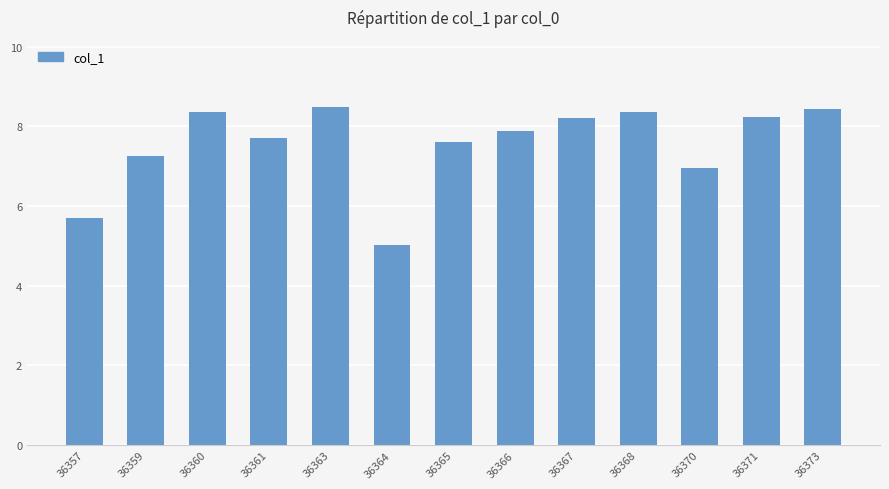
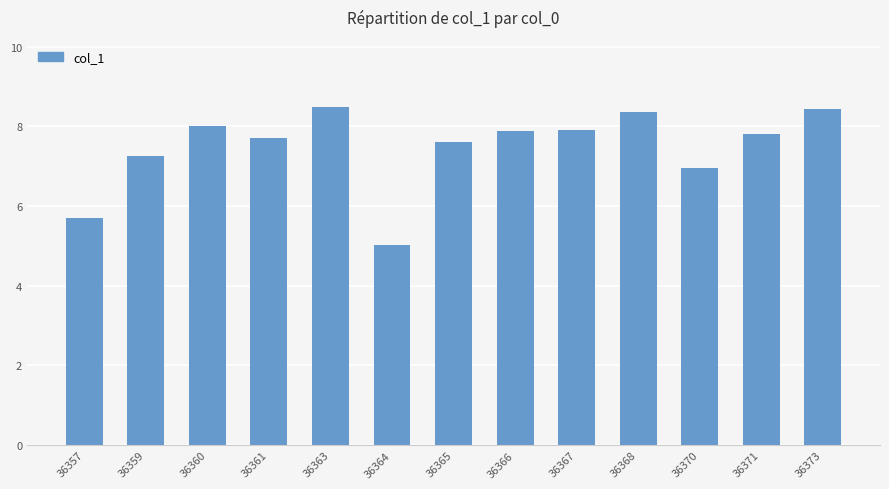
36360: 8.4 -> 8.0
36367: 8.2 -> 7.9
36371: 8.2 -> 7.8
